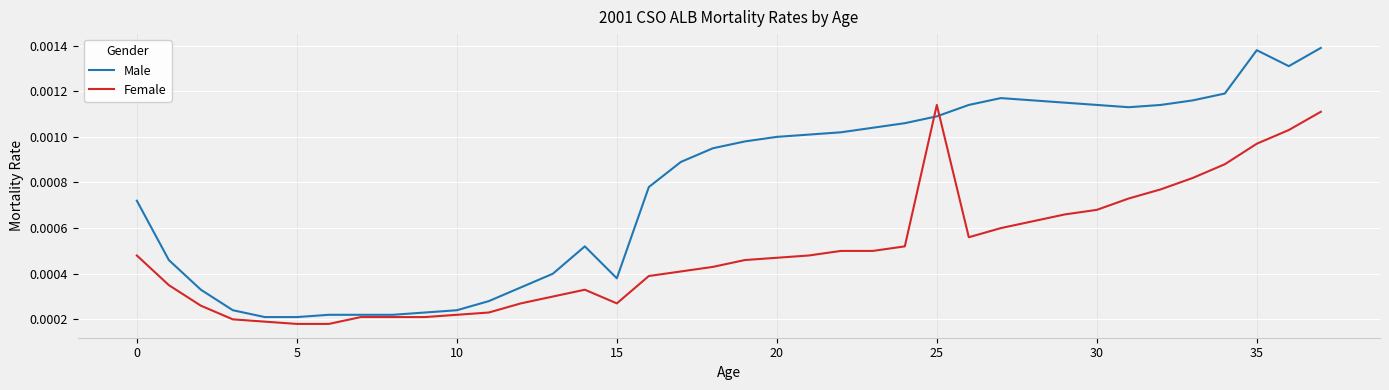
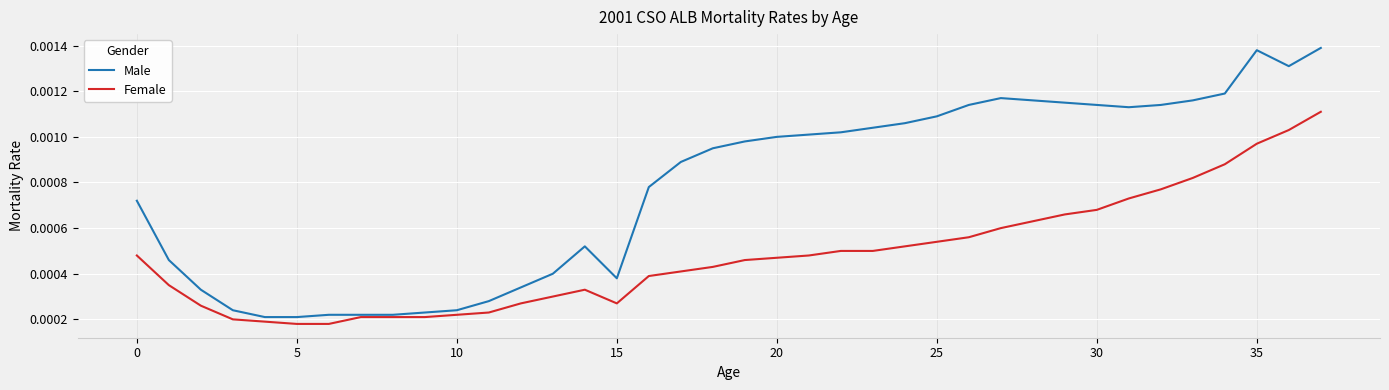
Female, 25: 0.00114 -> 0.00054
